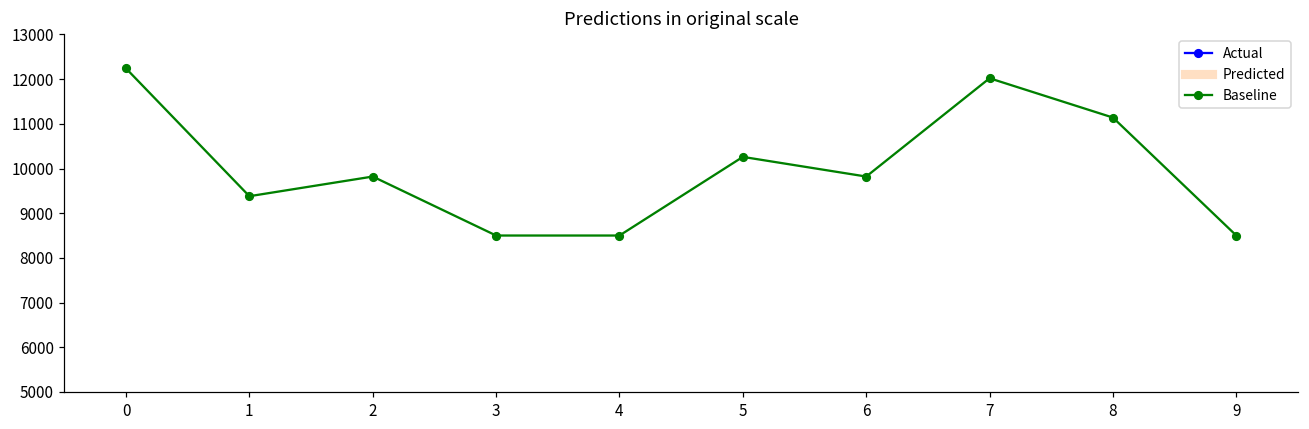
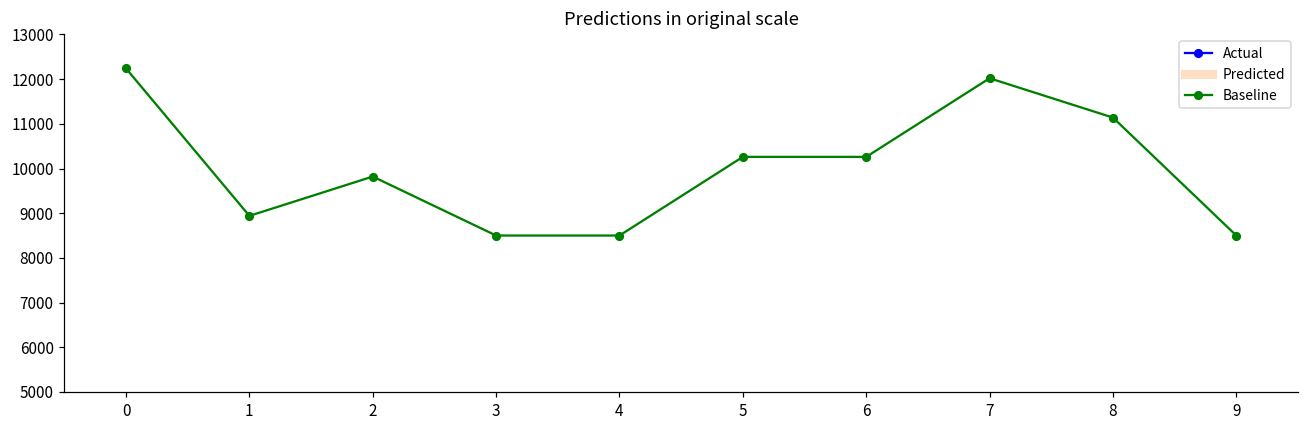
Baseline, 1: 9400 -> 8900
Baseline, 6: 9800 -> 10300
